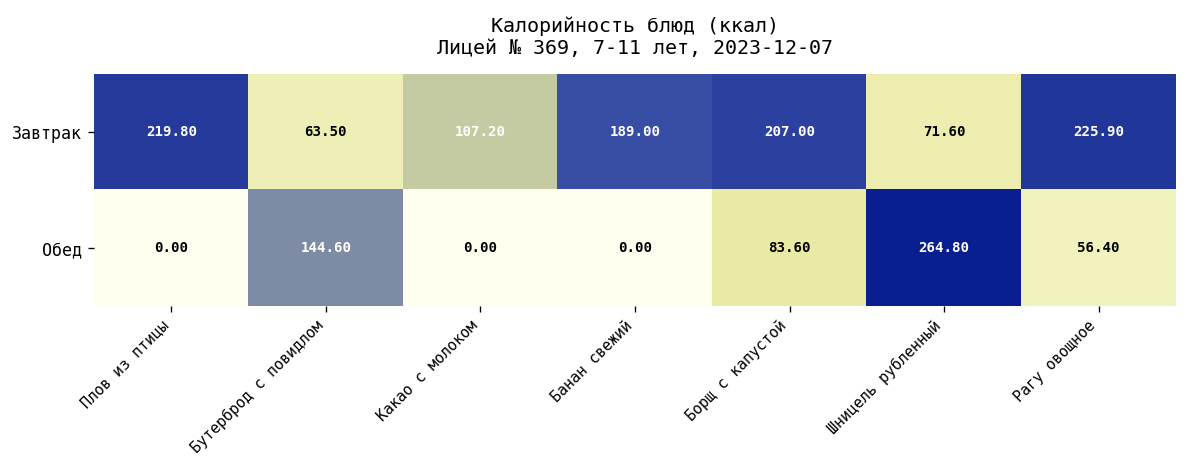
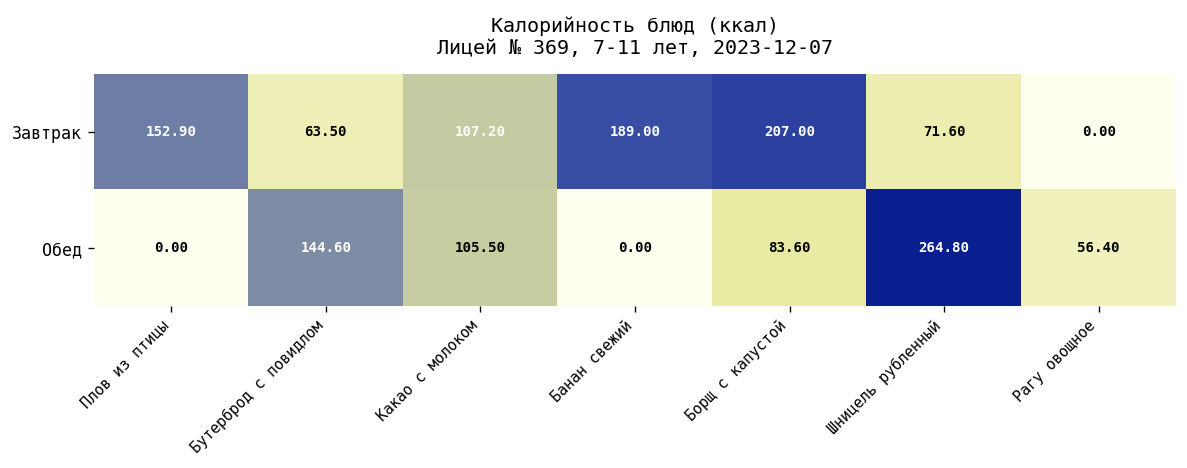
Завтрак, Плов из птицы: 219.80 -> 152.90
Завтрак, Рагу овощное: 225.90 -> 0.00
Обед, Какао с молоком: 0.00 -> 105.50
